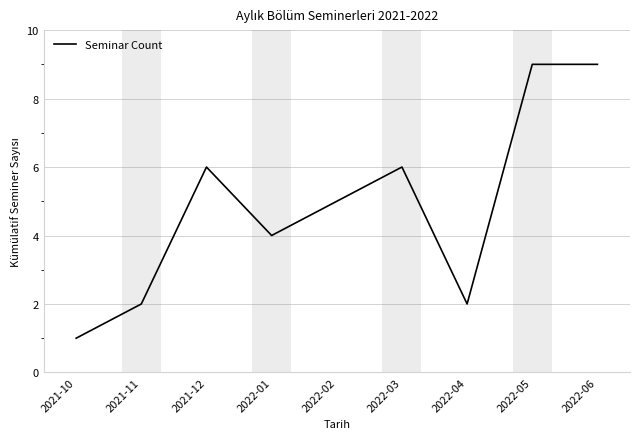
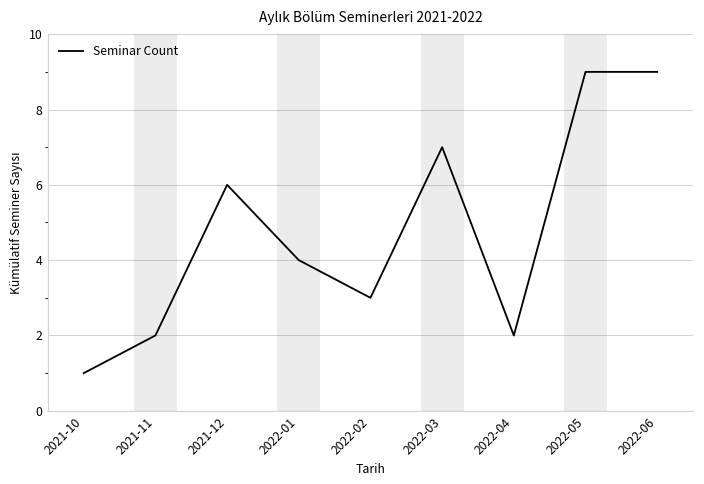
2022-02: 5 -> 3
2022-03: 6 -> 7
